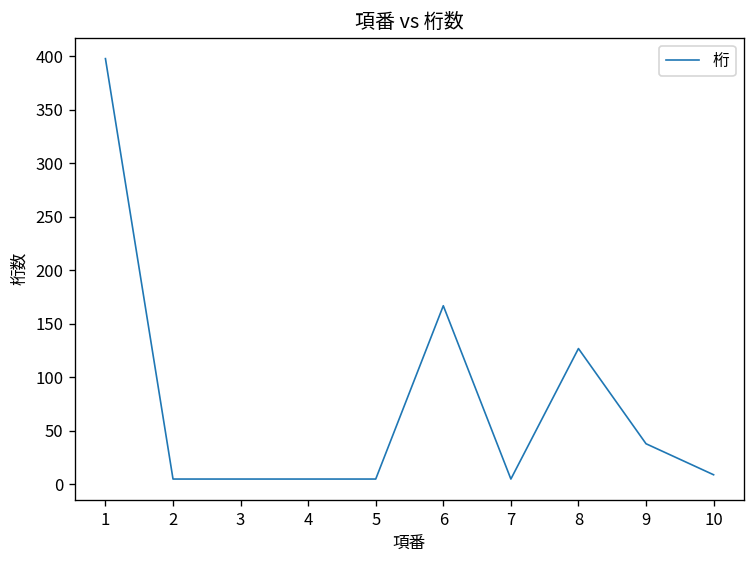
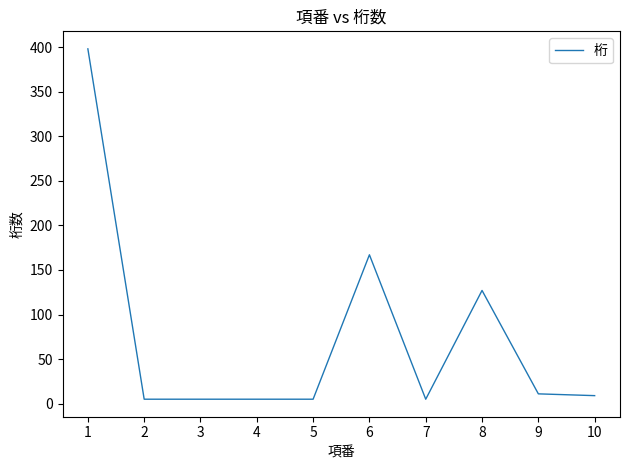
9: 40 -> 10
